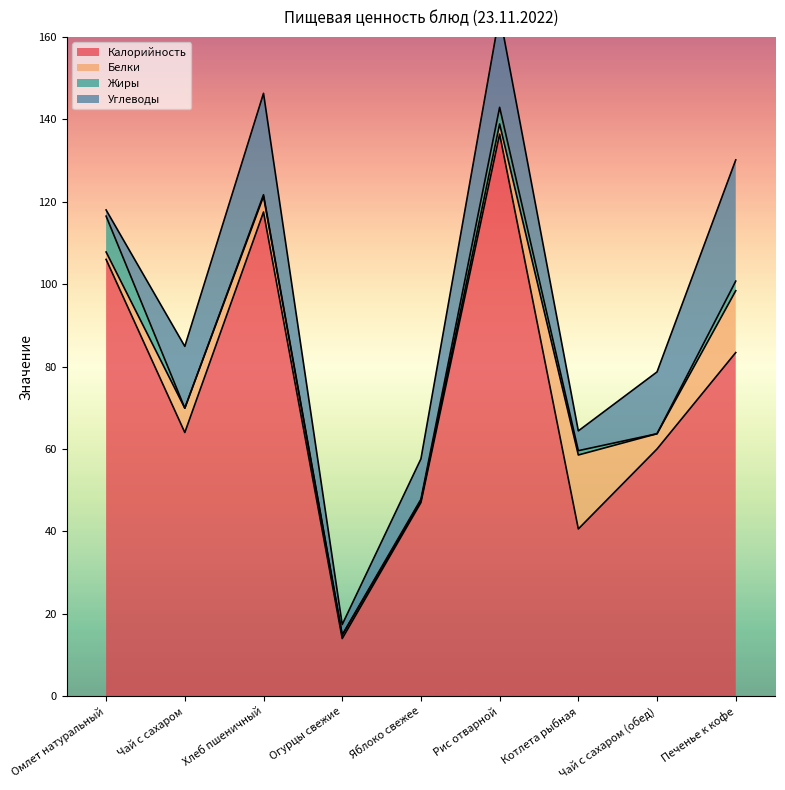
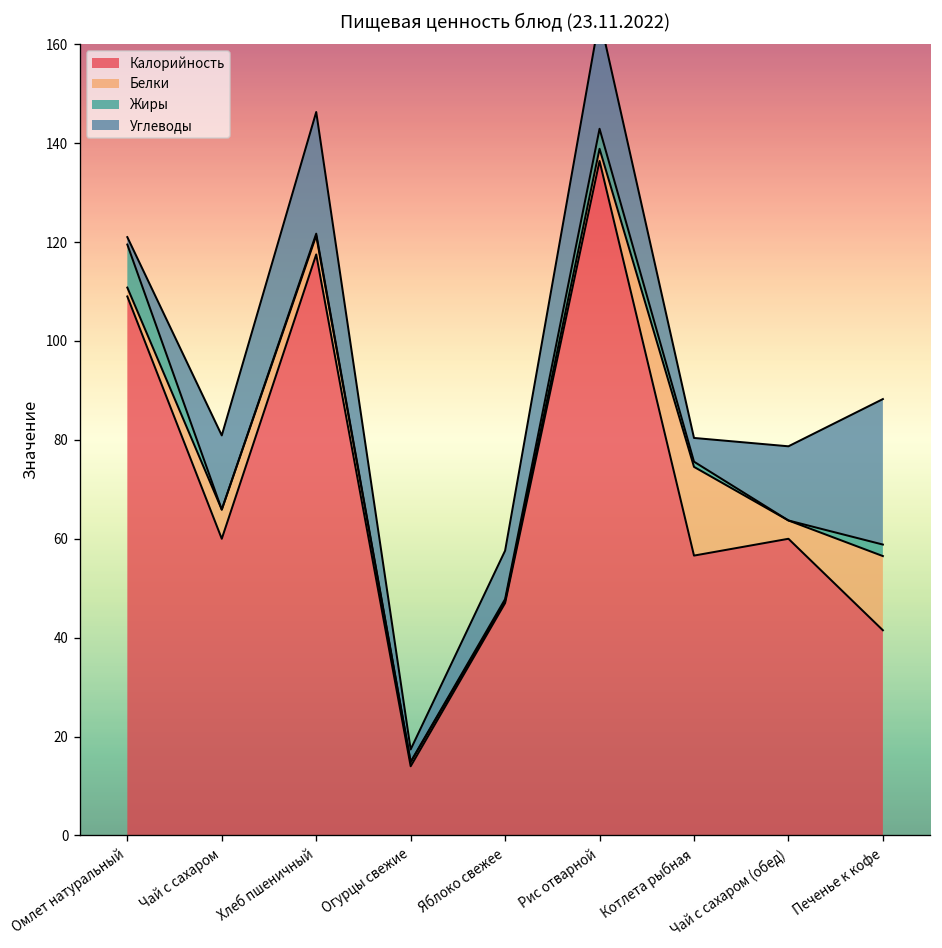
Калорийность, Омлет натуральный: 106 -> 109
Калорийность, Чай с сахаром: 64 -> 60
Калорийность, Котлета рыбная: 41 -> 57
Калорийность, Печенье к кофе: 83 -> 42
